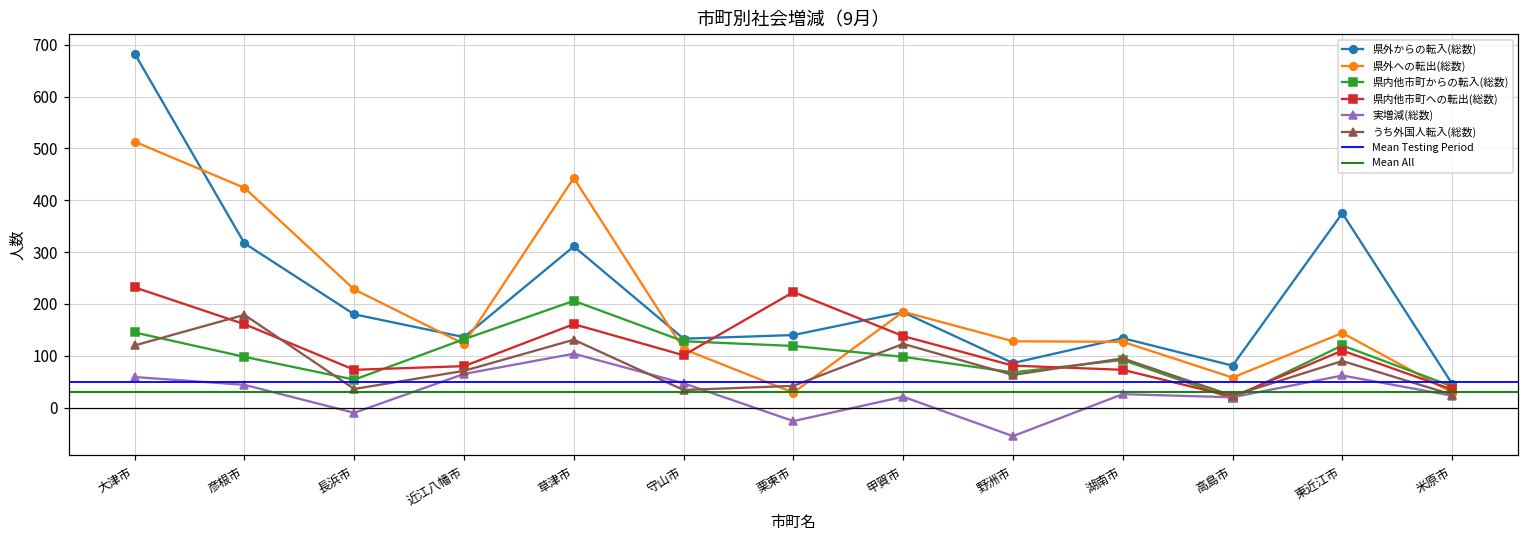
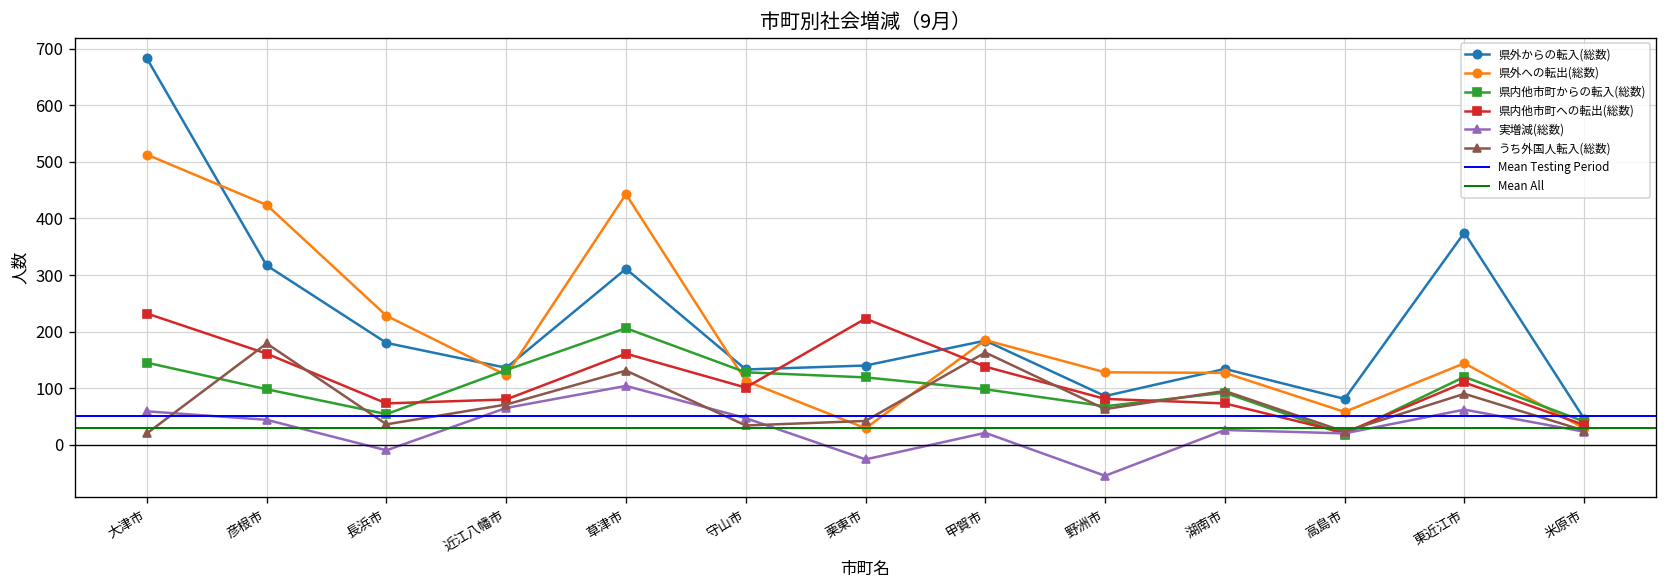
うち外国人転入(総数), 大津市: 120 -> 20
うち外国人転入(総数), 甲賀市: 120 -> 160
